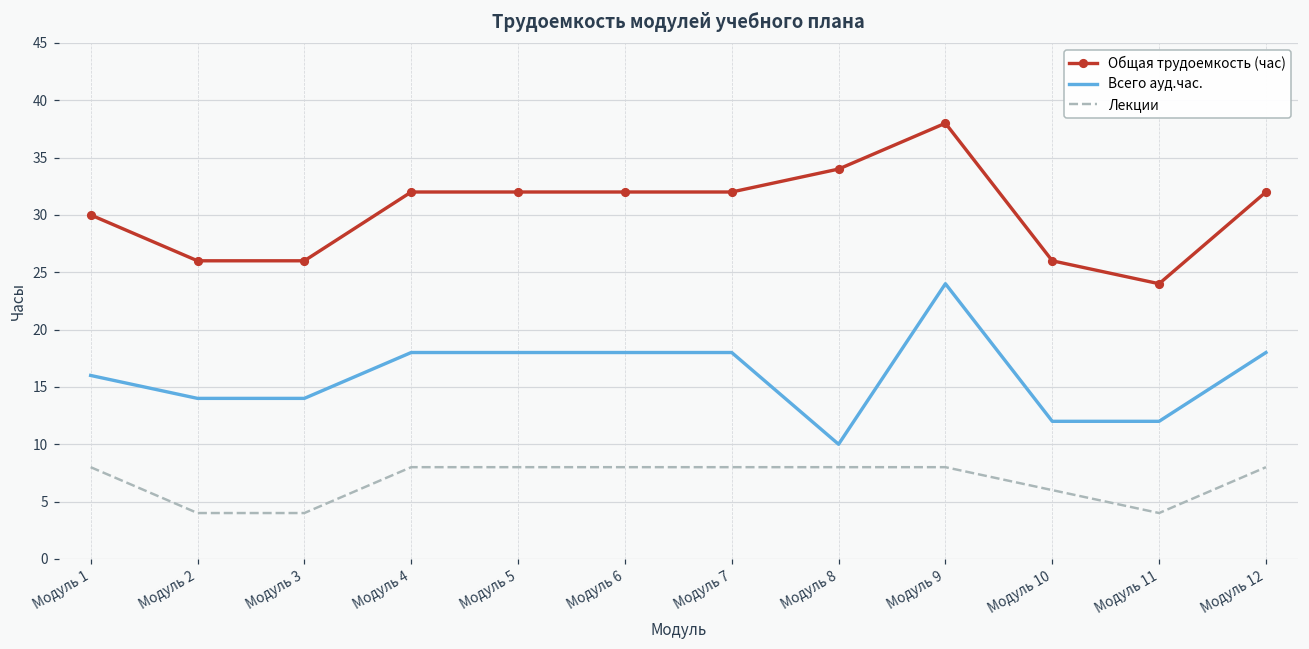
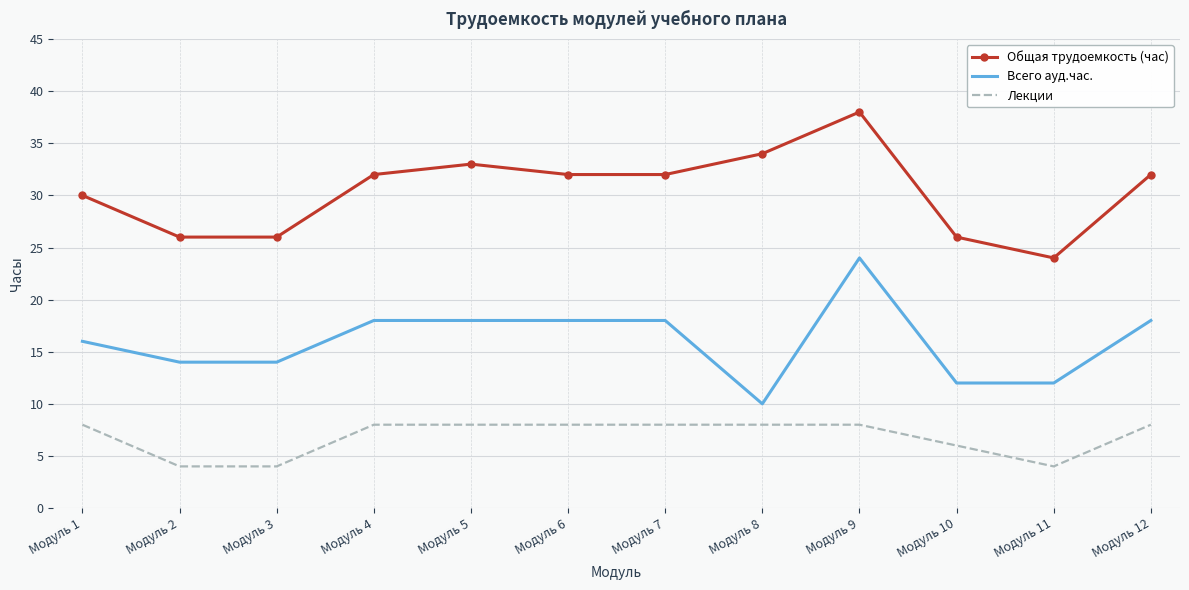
Общая трудоемкость (час), Модуль 5: 32 -> 33
